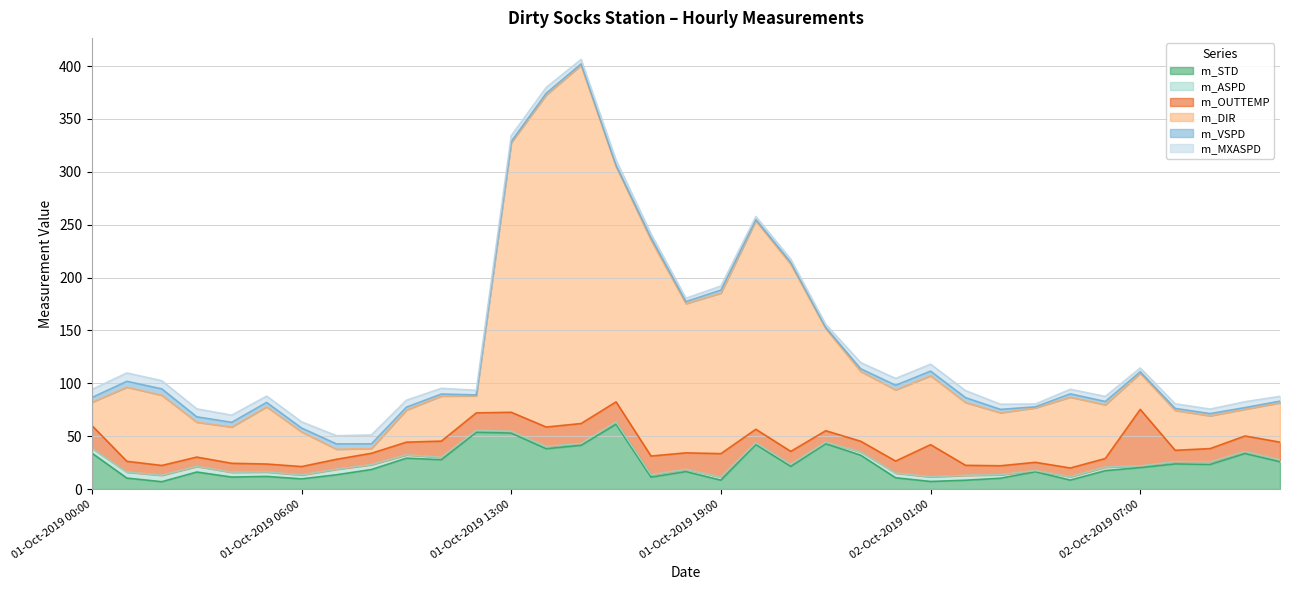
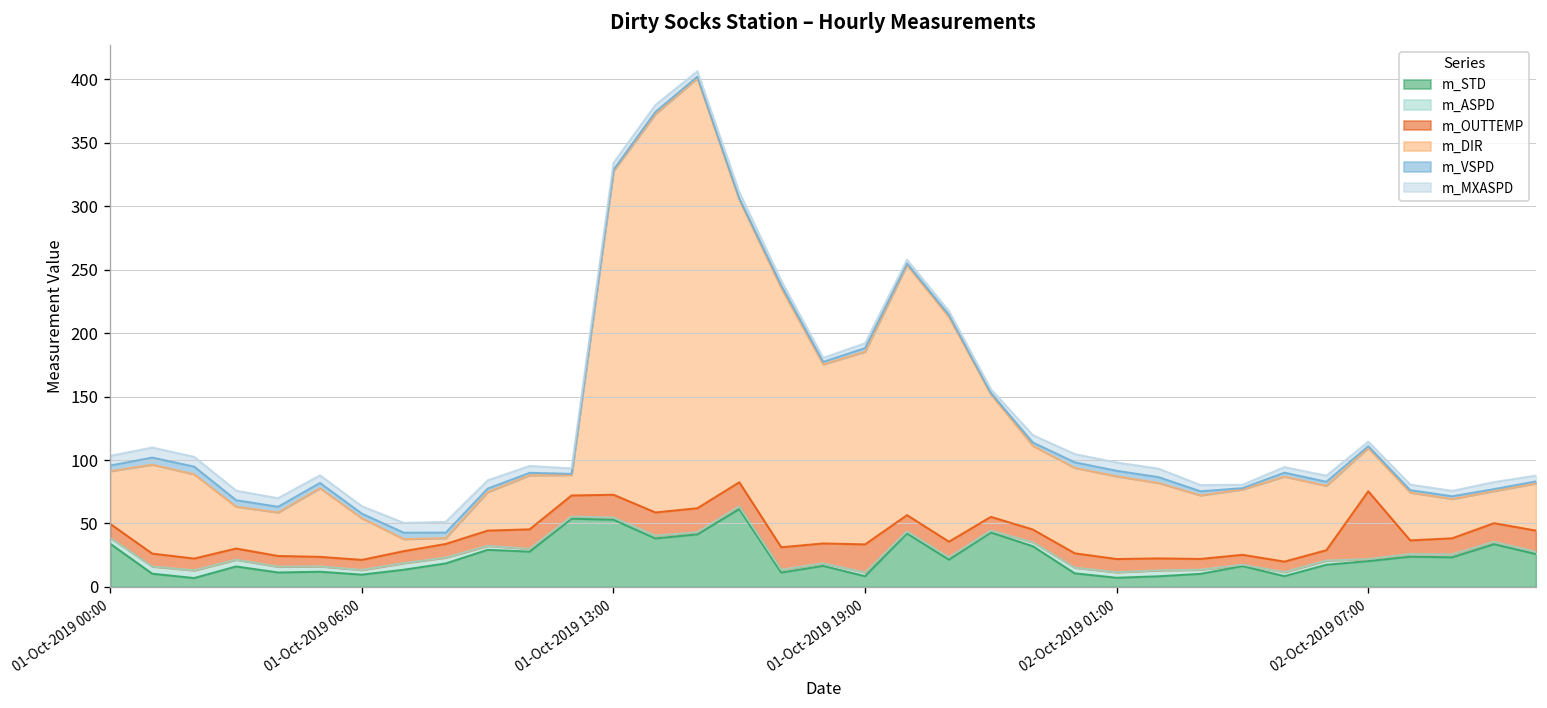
m_OUTTEMP, 01-Oct-2019 00:00: 22 -> 11
m_DIR, 01-Oct-2019 00:00: 22 -> 42
m_OUTTEMP, 02-Oct-2019 01:00: 30 -> 10
